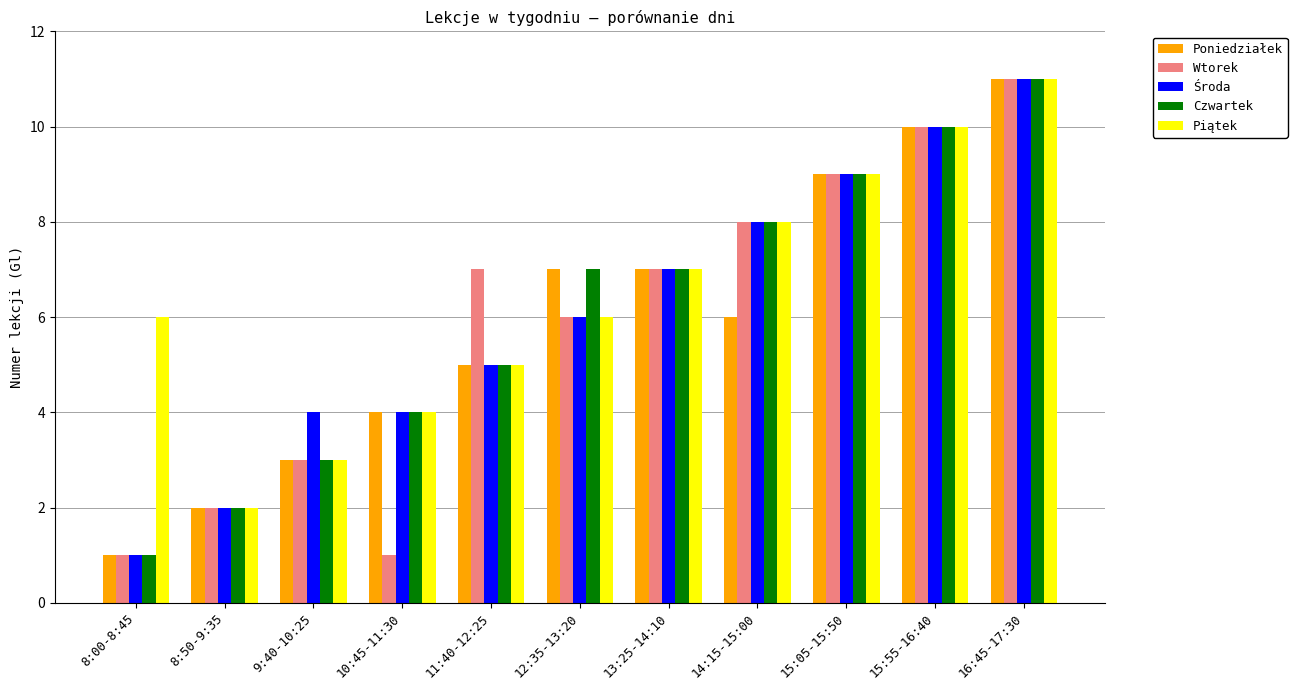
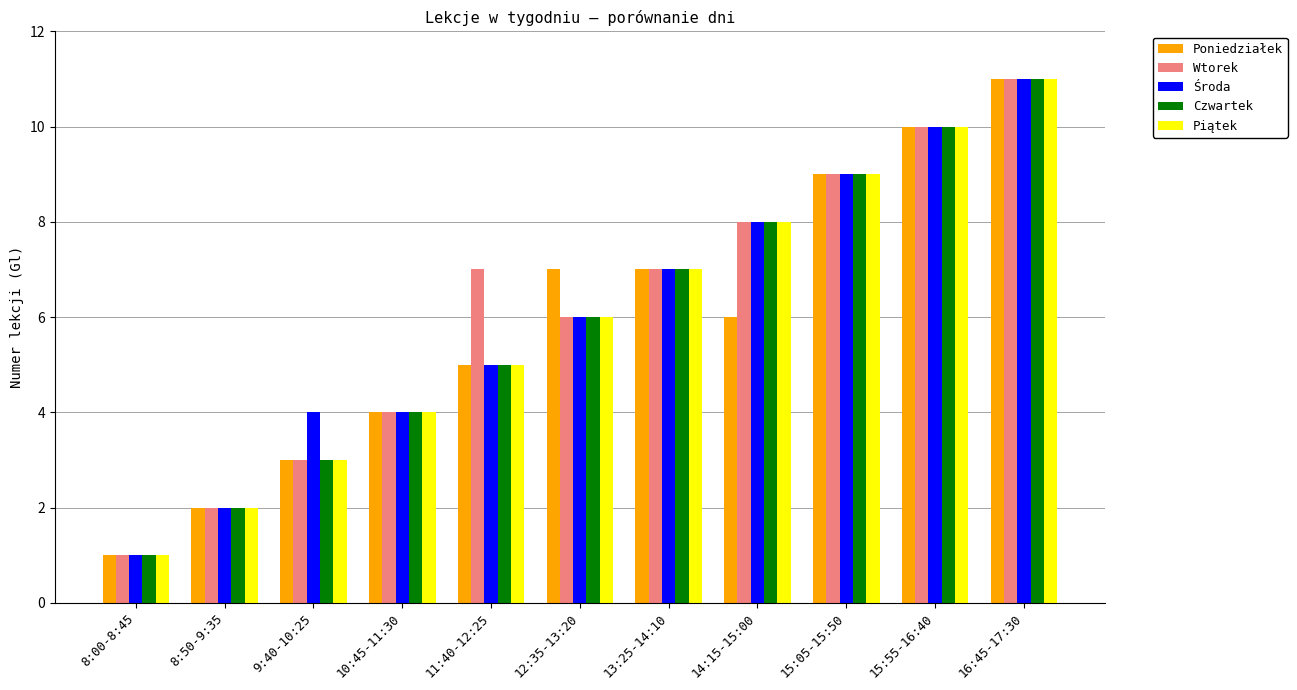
Piątek, 8:00-8:45: 6 -> 1
Wtorek, 10:45-11:30: 1 -> 4
Czwartek, 12:35-13:20: 7 -> 6
